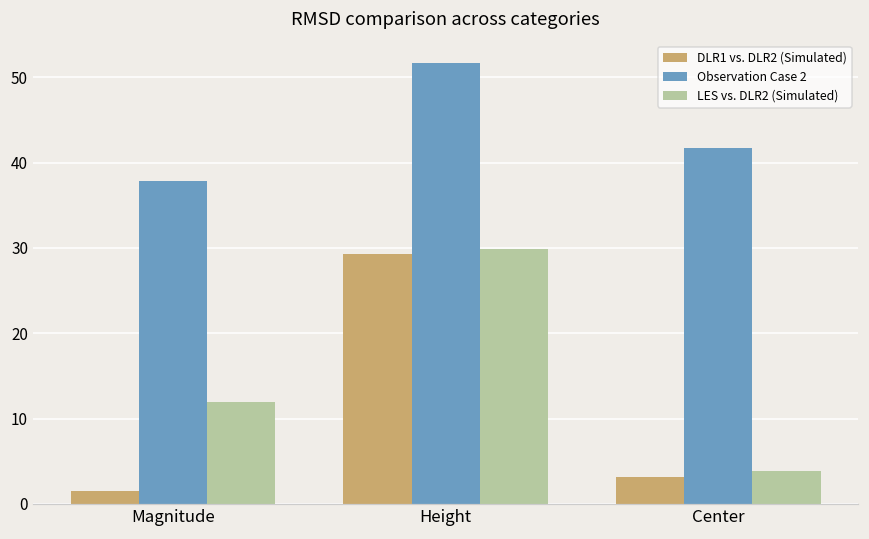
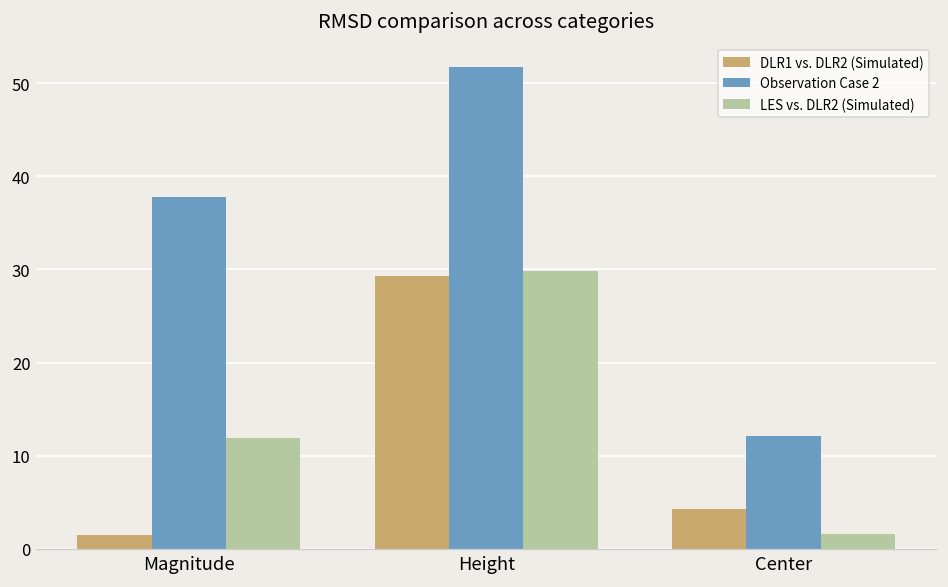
DLR1 vs. DLR2 (Simulated), Center: 3 -> 4
Observation Case 2, Center: 42 -> 12
LES vs. DLR2 (Simulated), Center: 4 -> 2
